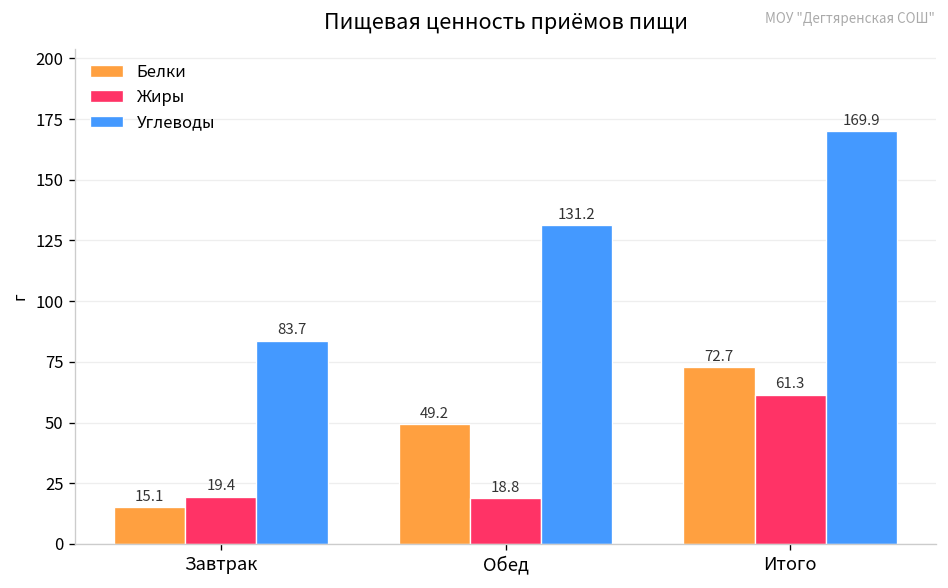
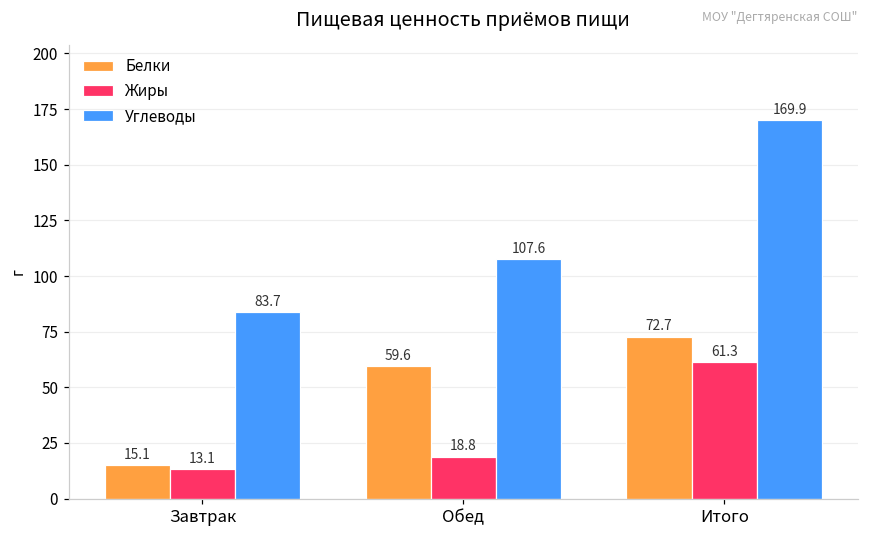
Жиры, Завтрак: 19.4 -> 13.1
Белки, Обед: 49.2 -> 59.6
Углеводы, Обед: 131.2 -> 107.6
